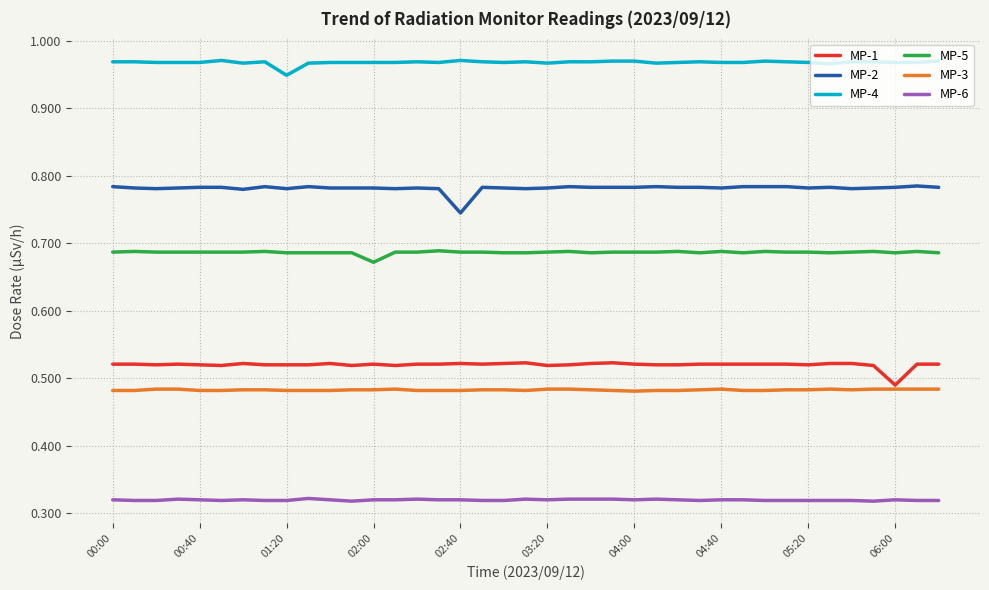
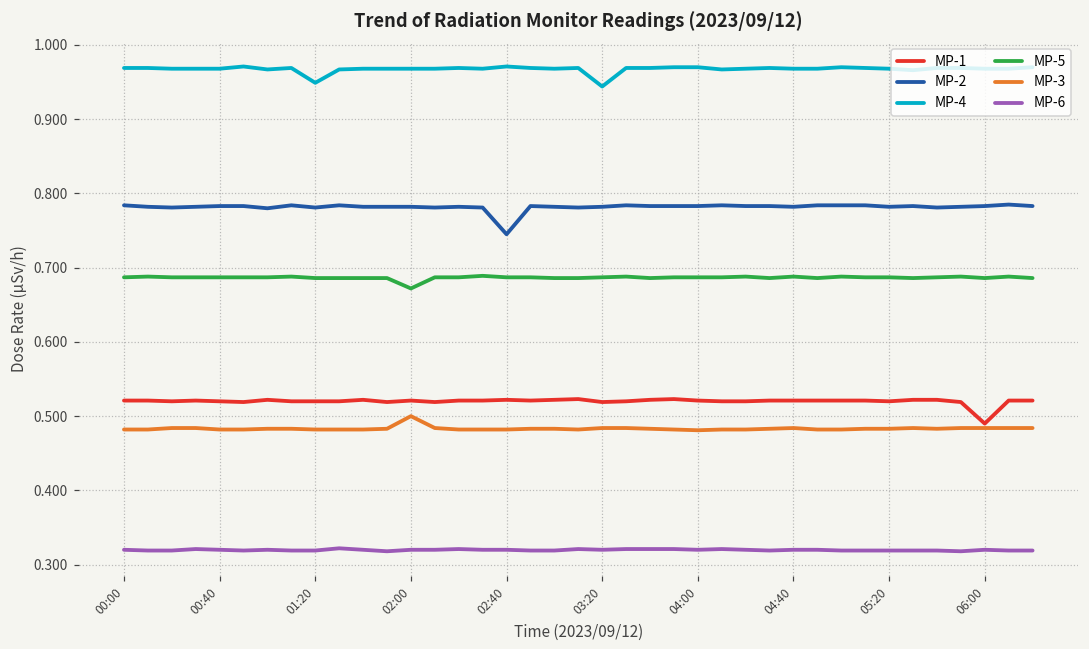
MP-3, 02:00: 0.48 -> 0.50
MP-4, 03:20: 0.97 -> 0.94
